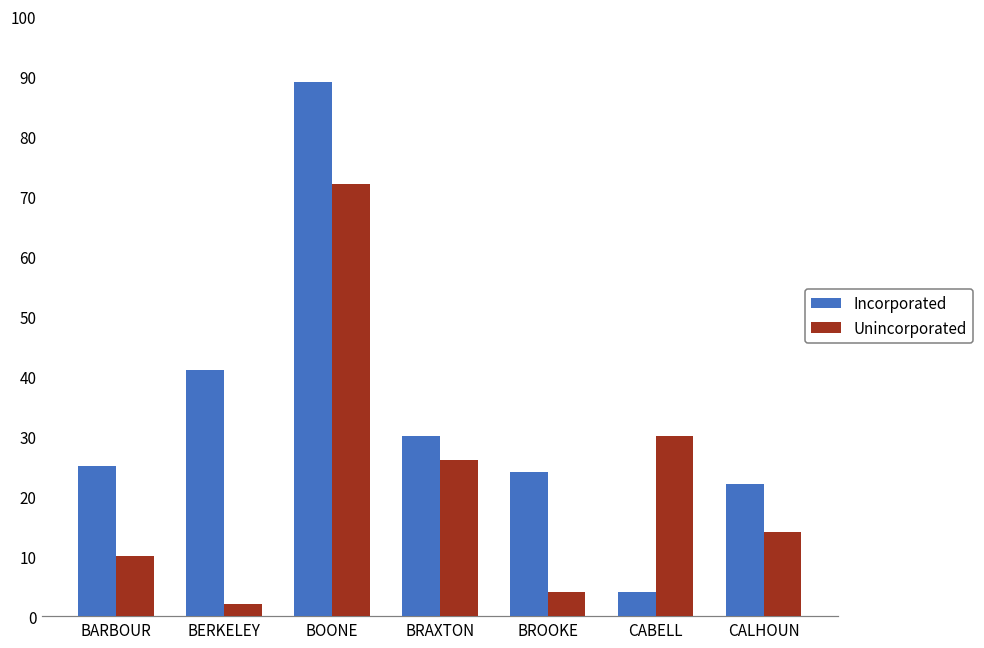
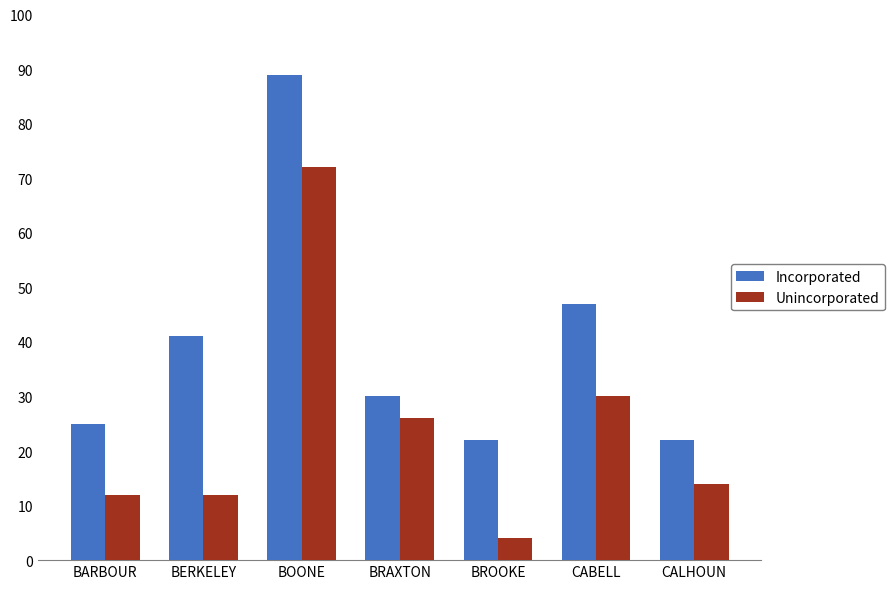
Unincorporated, BARBOUR: 10 -> 12
Unincorporated, BERKELEY: 2 -> 12
Incorporated, BROOKE: 24 -> 22
Incorporated, CABELL: 4 -> 47
